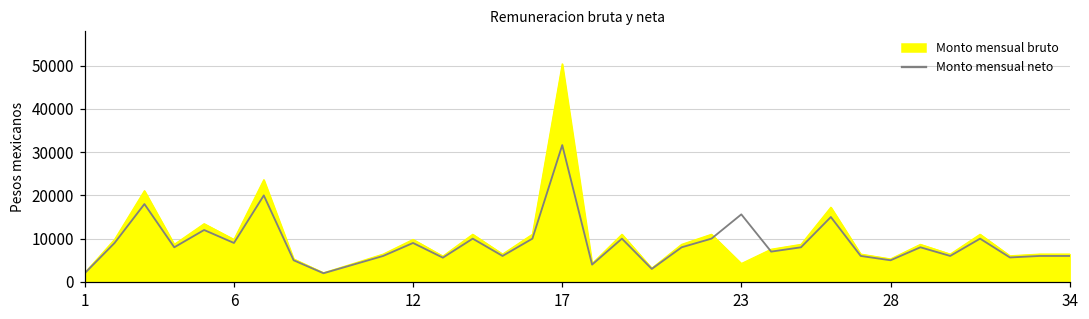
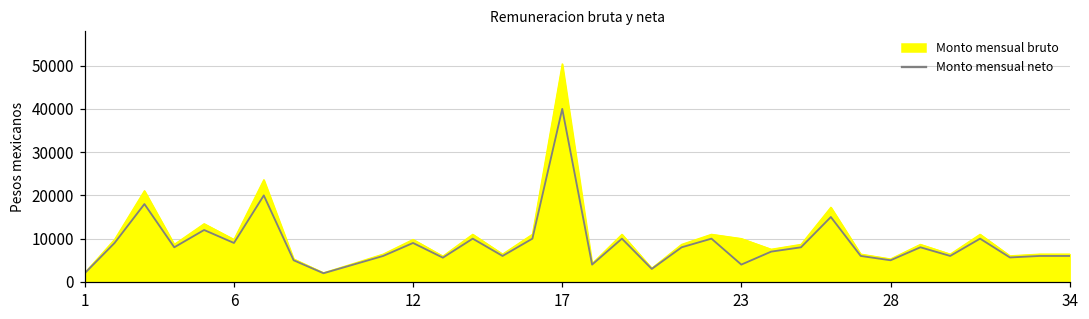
Monto mensual neto, 17: 32000 -> 40000
Monto mensual bruto, 23: 4000 -> 10000
Monto mensual neto, 23: 16000 -> 4000
